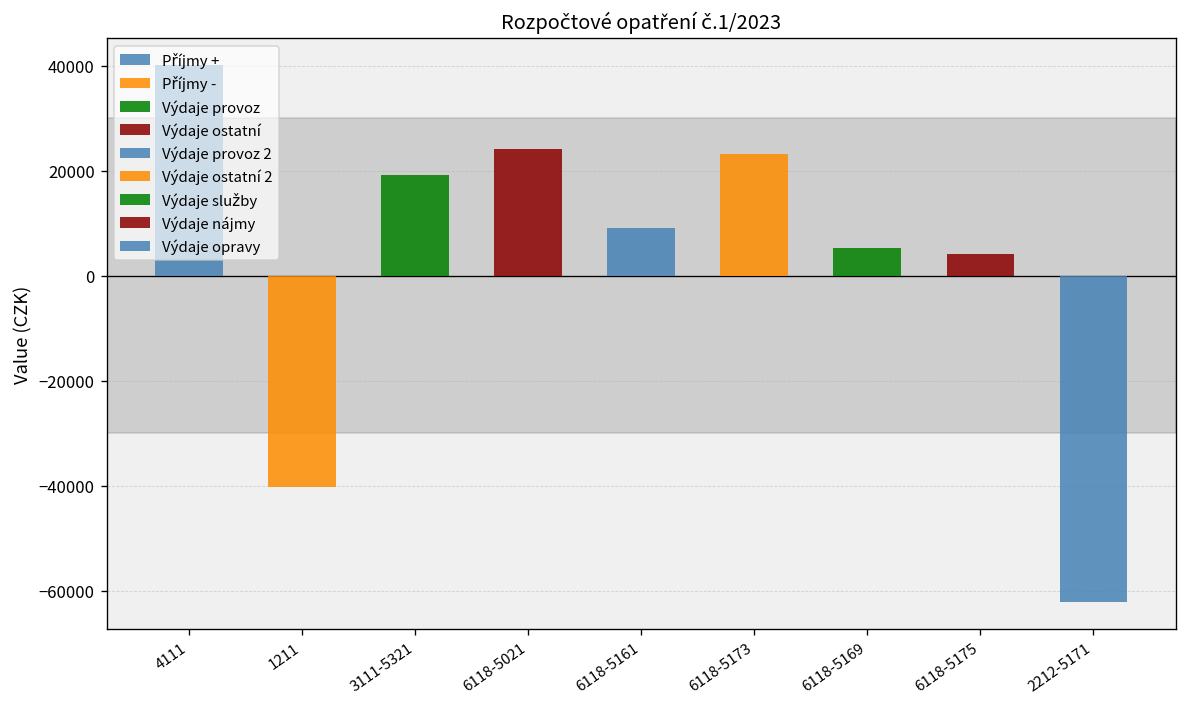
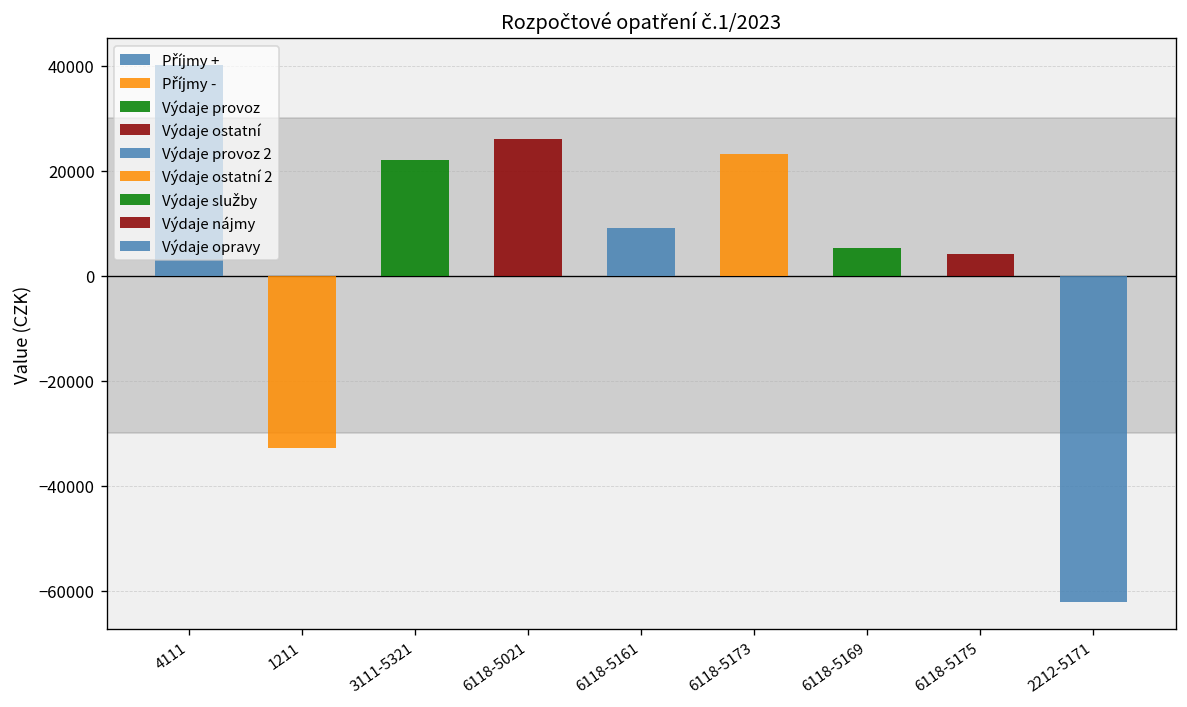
1211: -40000 -> -33000
3111-5321: 19000 -> 22000
6118-5021: 24000 -> 26000
